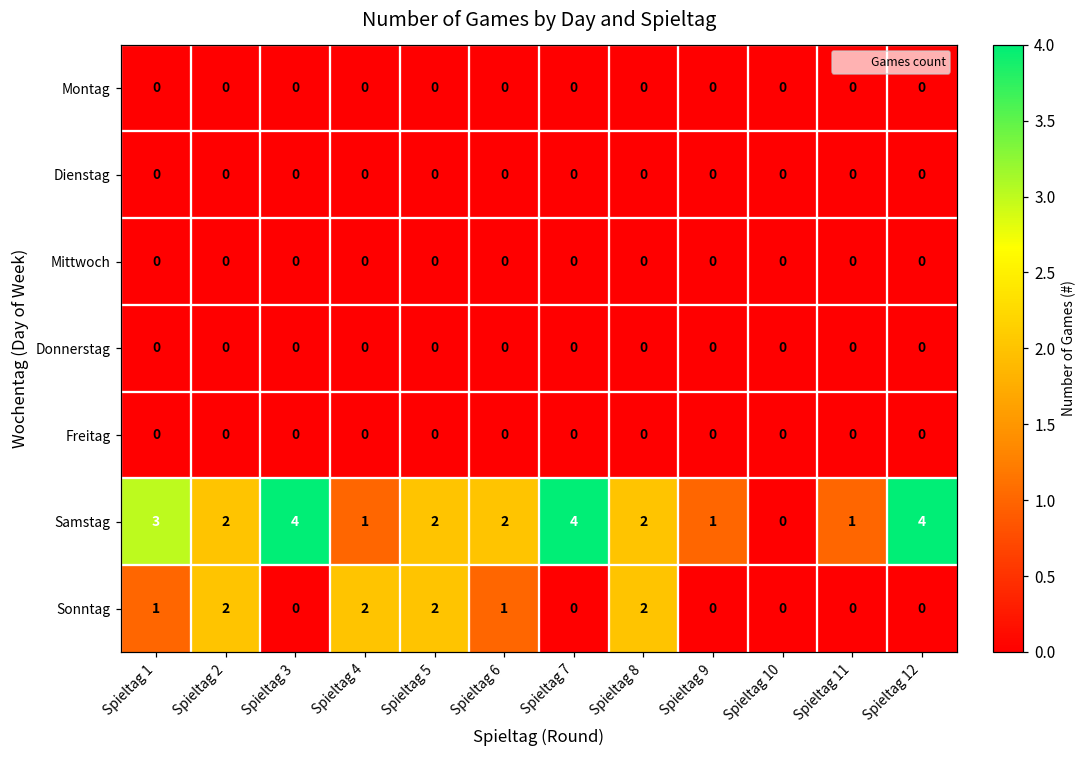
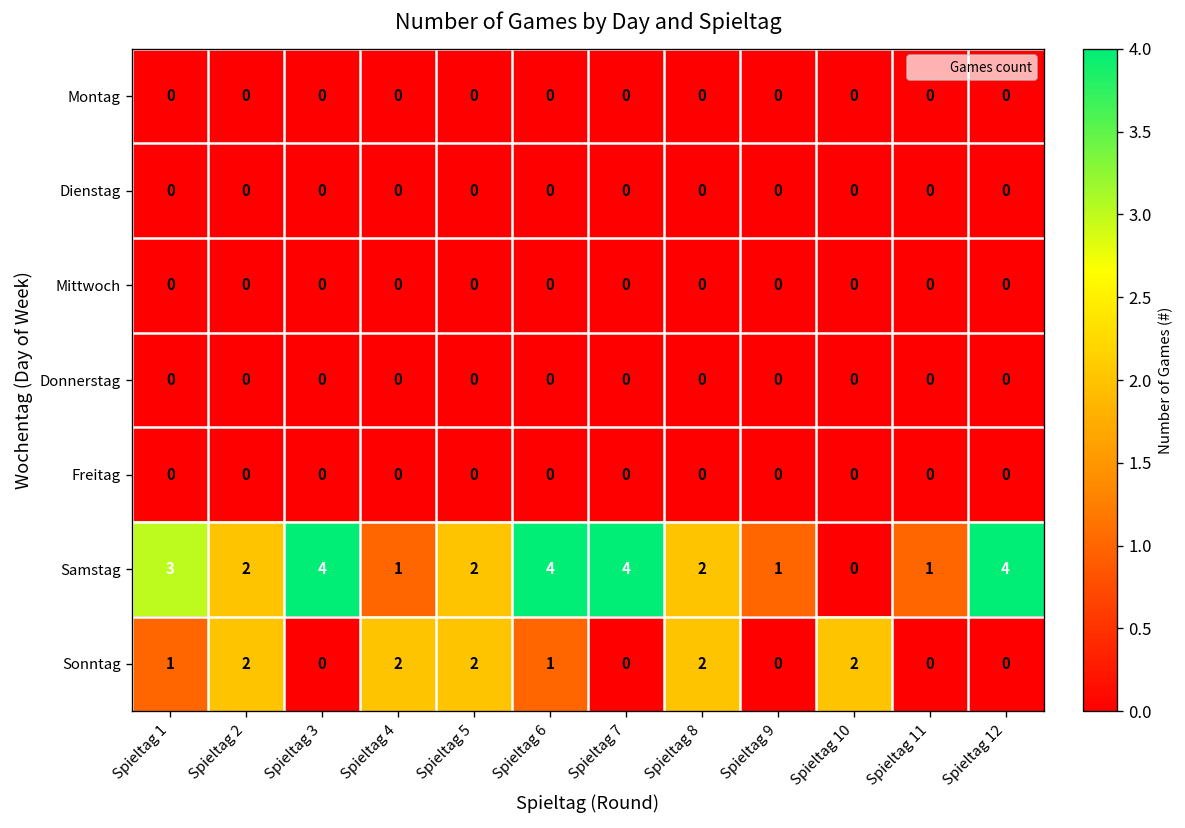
Samstag, Spieltag 6: 2 -> 4
Sonntag, Spieltag 10: 0 -> 2
